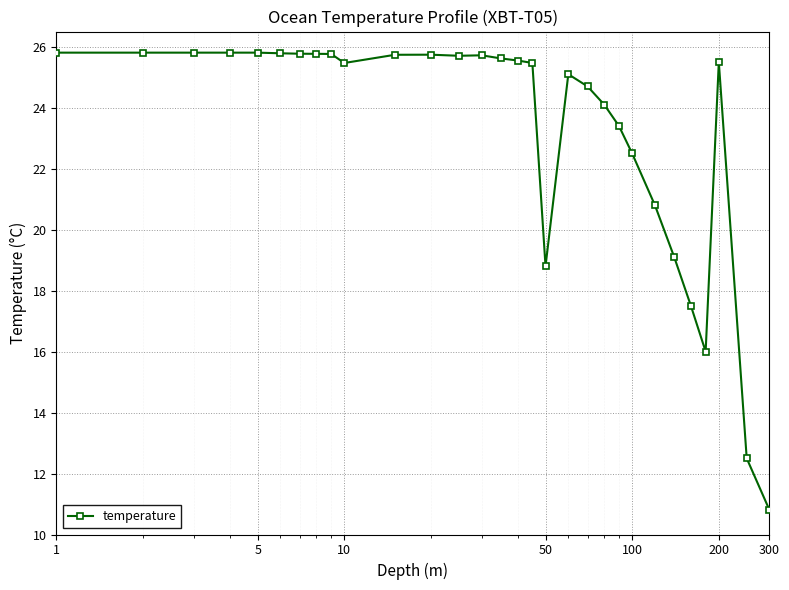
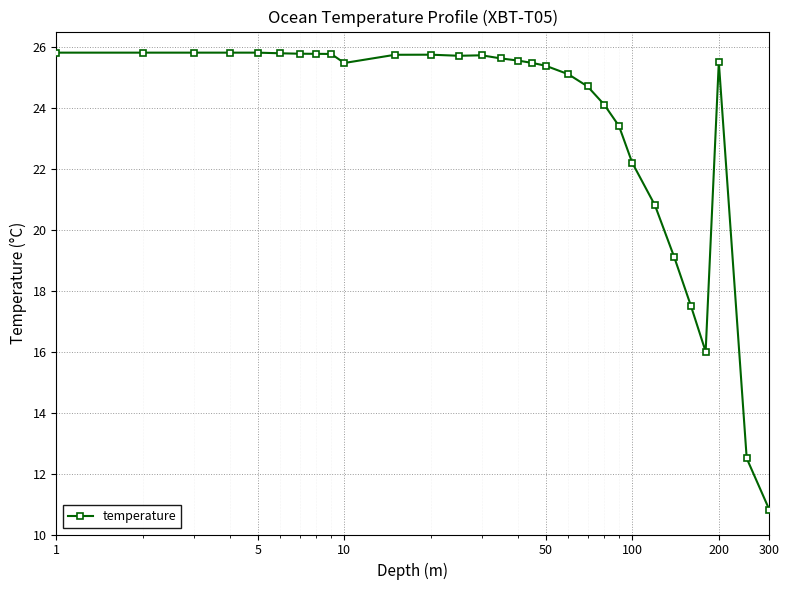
50: 18.8 -> 25.4
100: 22.5 -> 22.2
